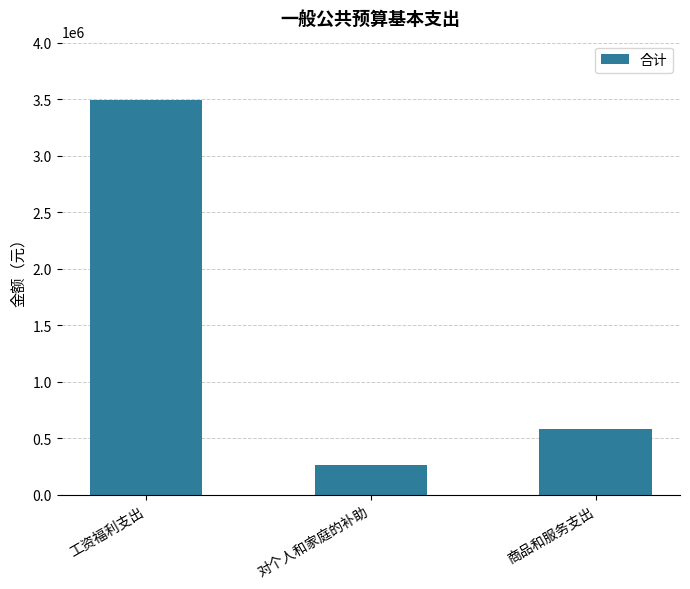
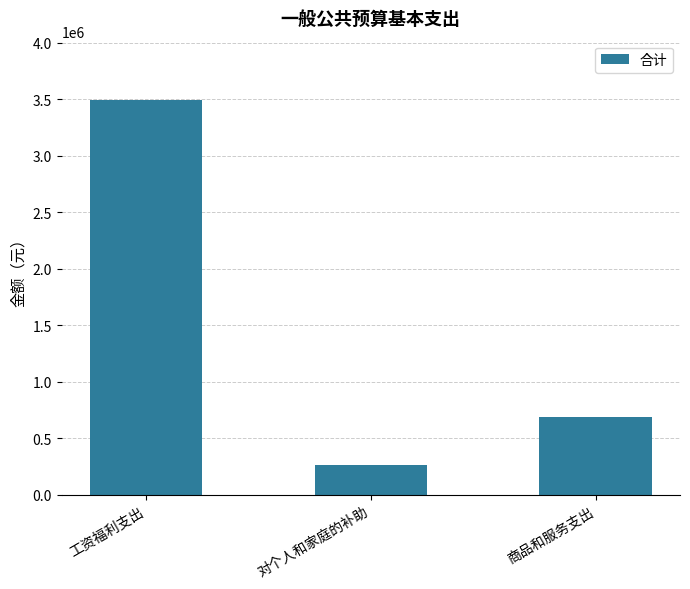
商品和服务支出: 580000 -> 690000
